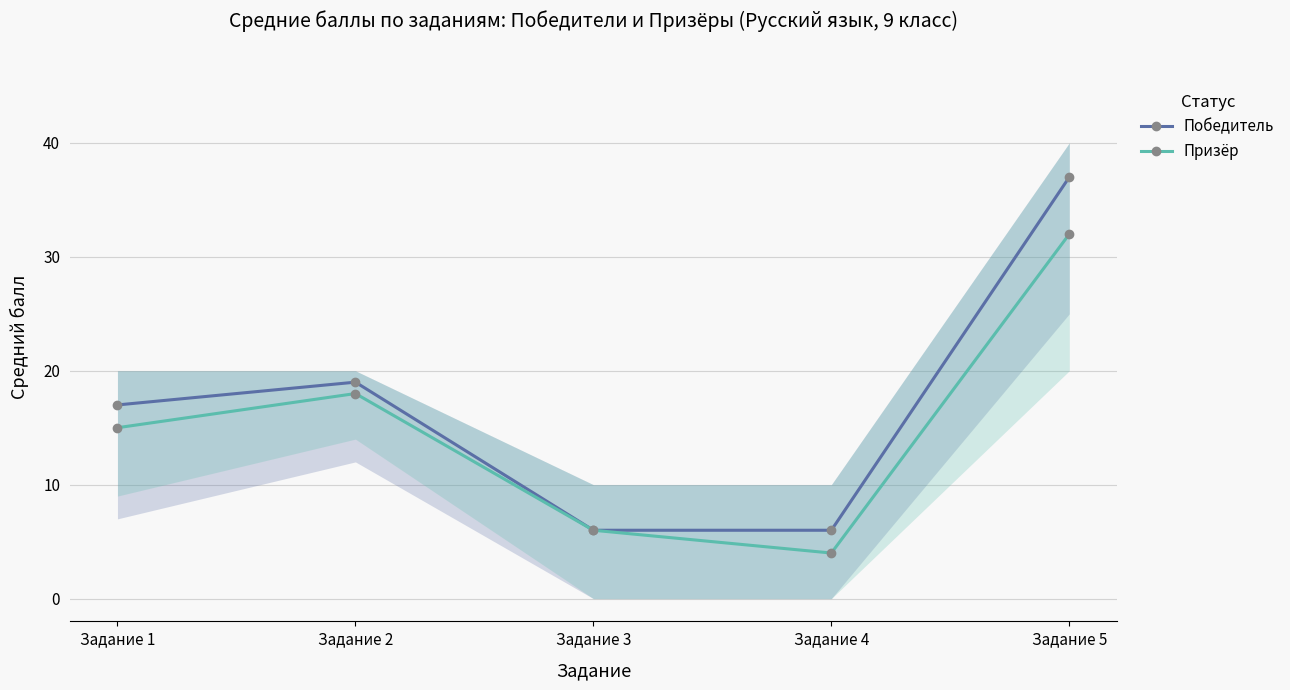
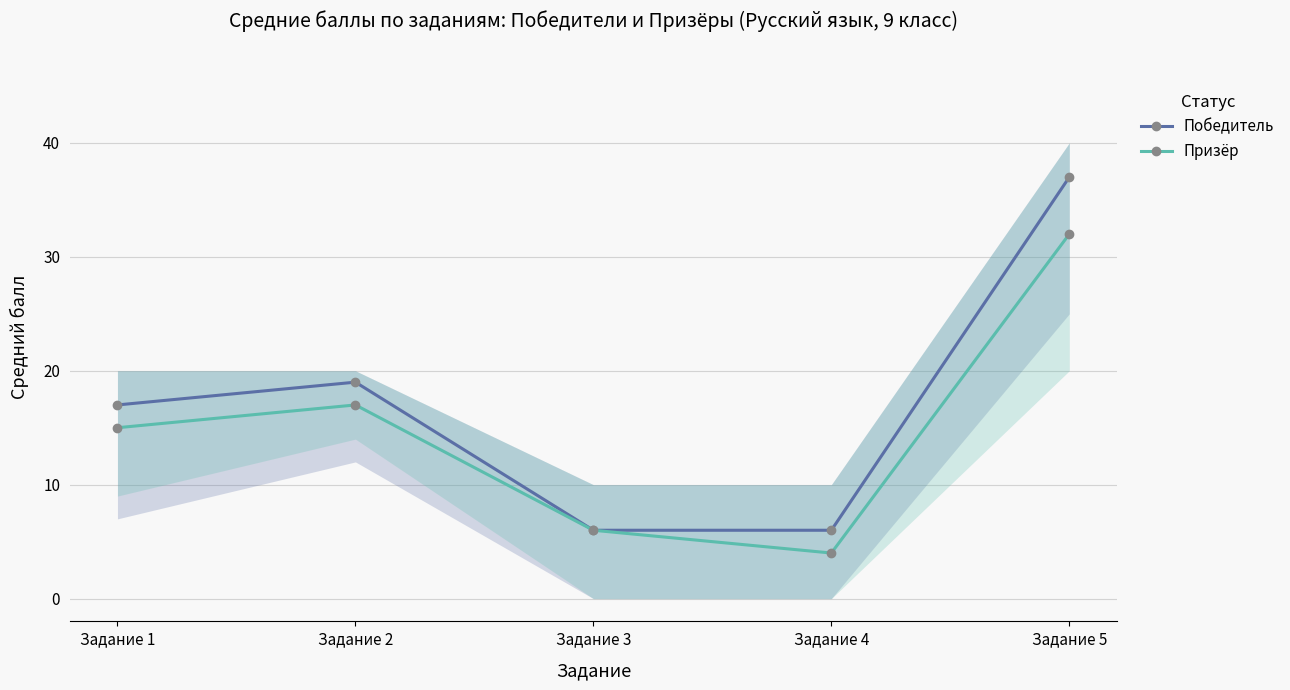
Призёр, Задание 2: 18 -> 17
